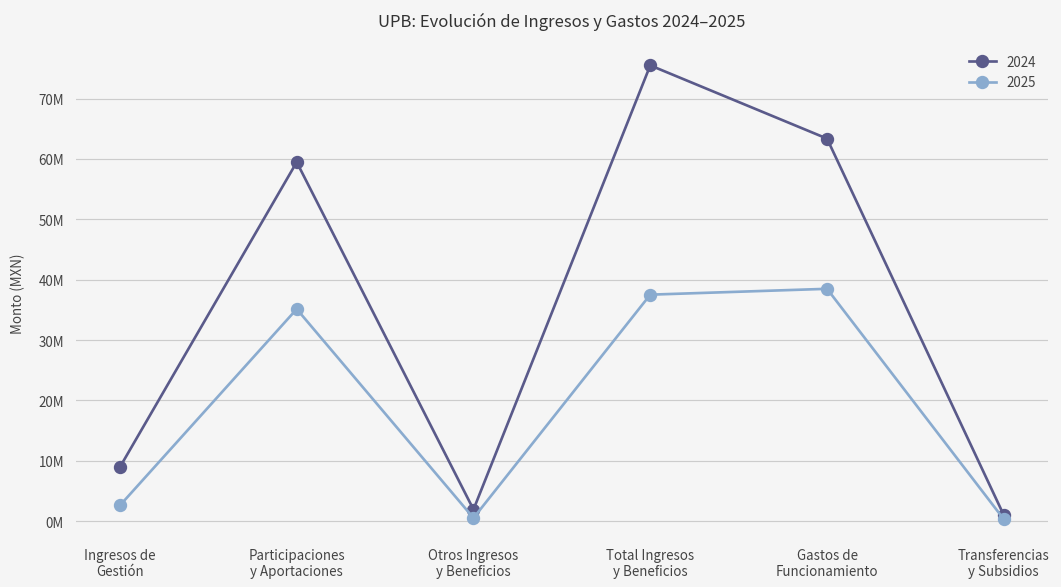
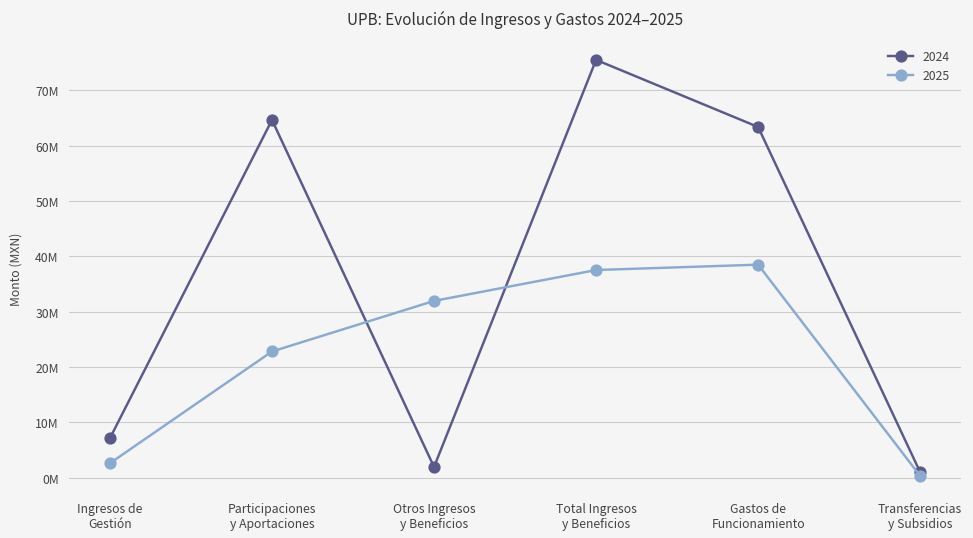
2024, Ingresos de Gestión: 9000000 -> 7000000
2024, Participaciones y Aportaciones: 59000000 -> 65000000
2025, Participaciones y Aportaciones: 35000000 -> 23000000
2025, Otros Ingresos y Beneficios: 1000000 -> 32000000
